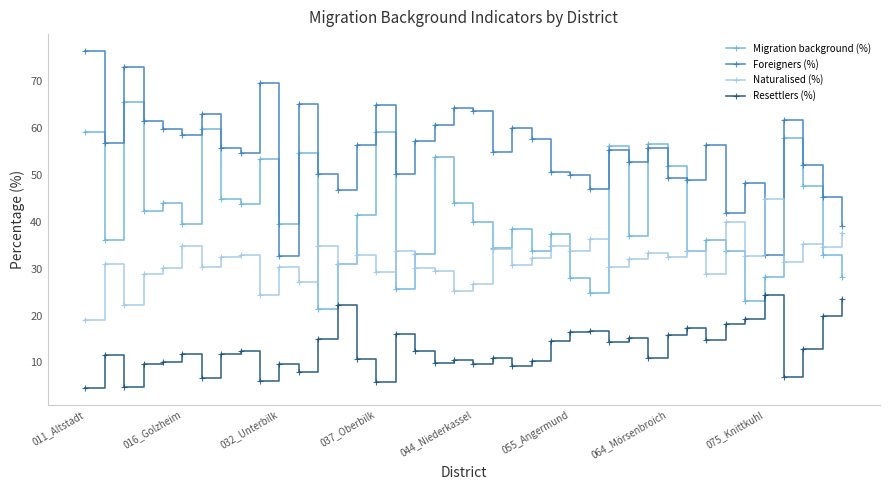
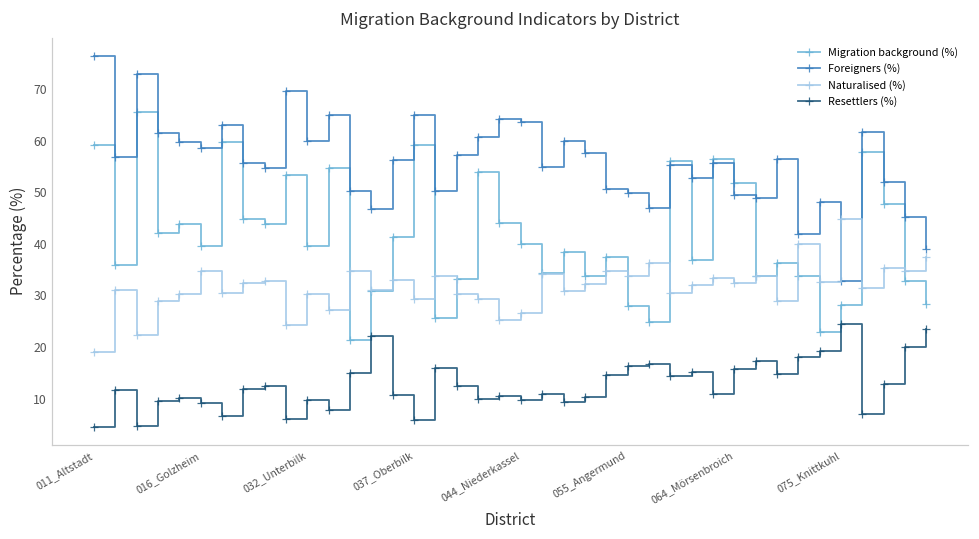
Resettlers (%), 016_Golzheim: 12 -> 9
Foreigners (%), 032_Unterbilk: 33 -> 60
